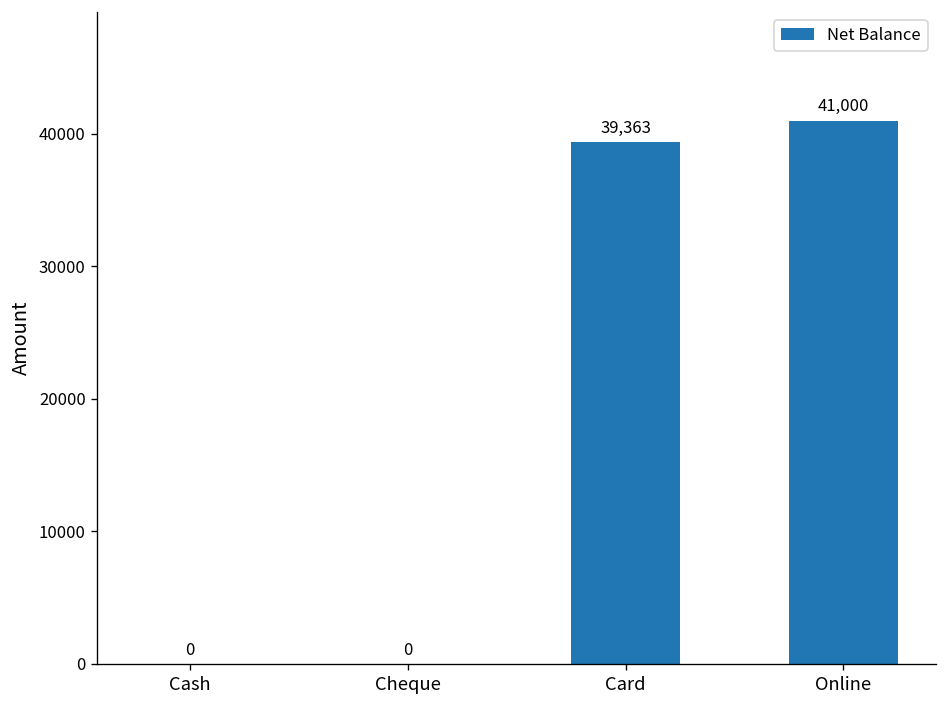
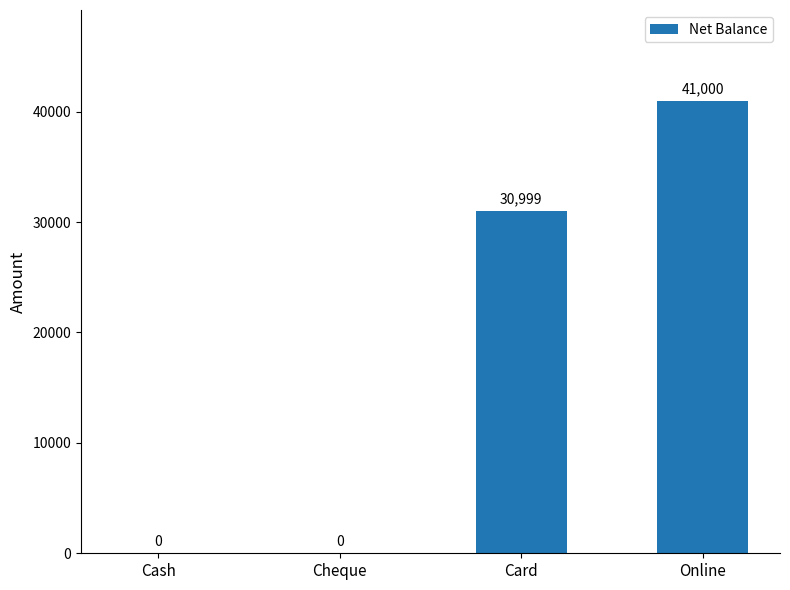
Card: 39,363 -> 30,999
